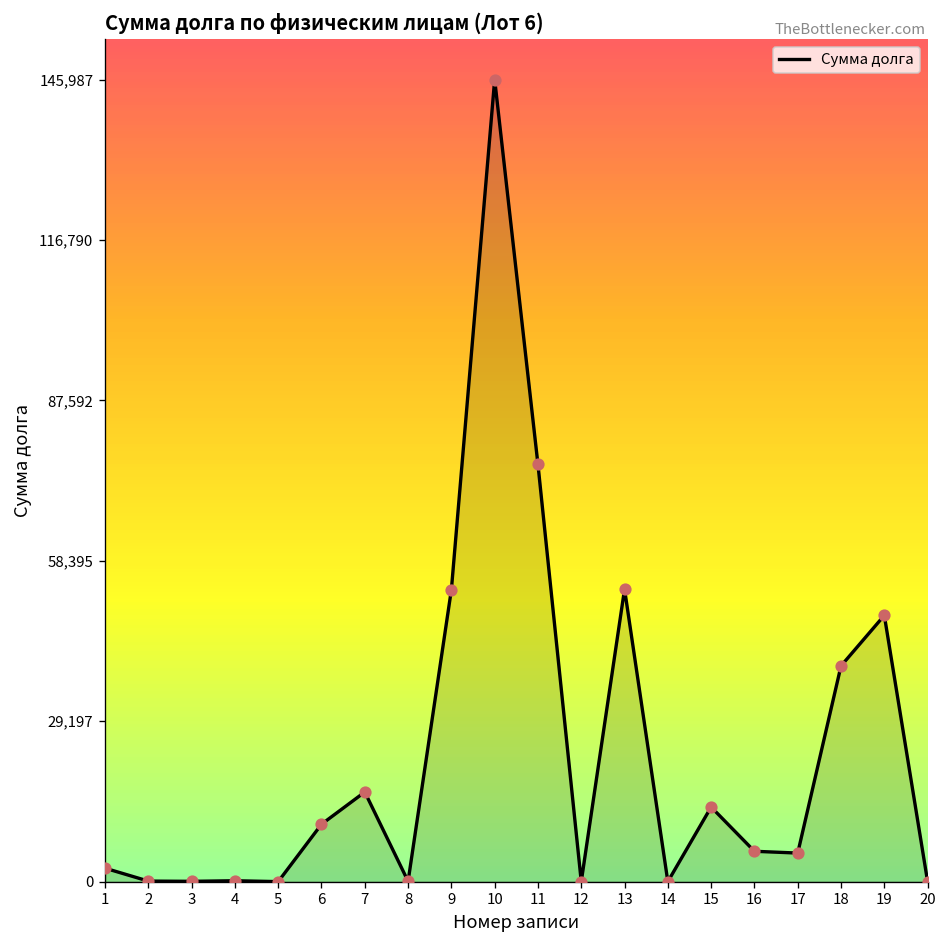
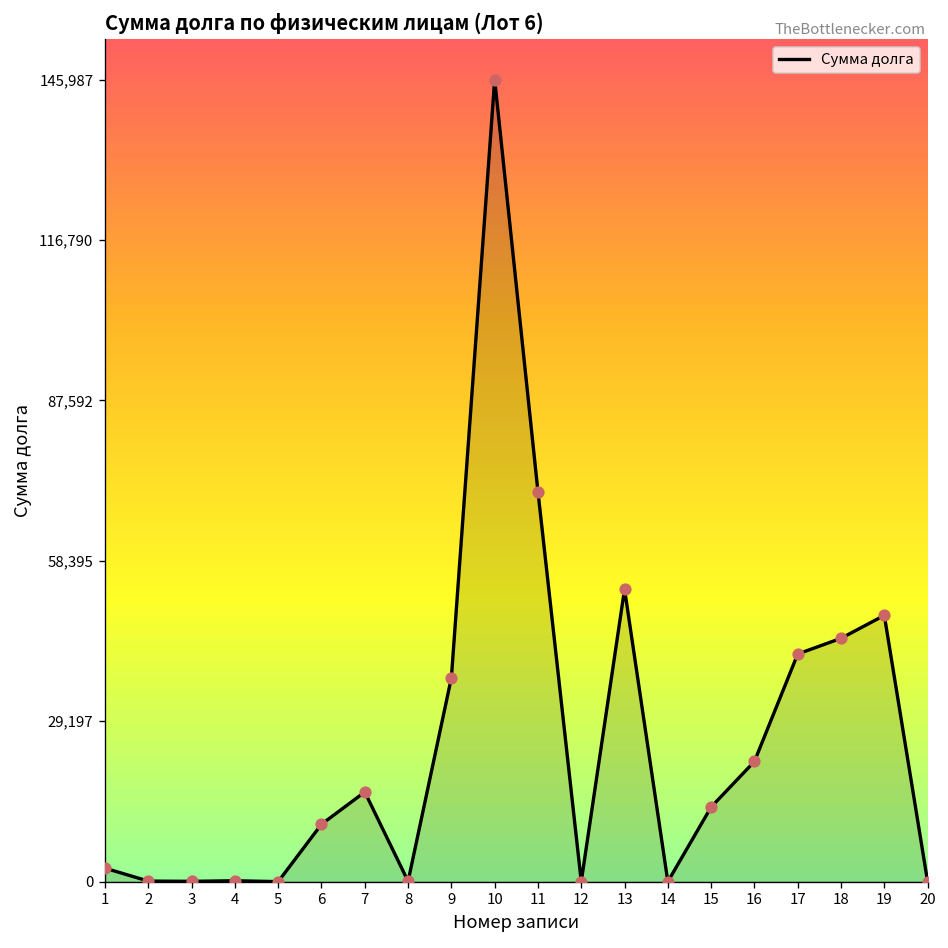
9: 53,000 -> 37,000
11: 76,000 -> 71,000
16: 6,000 -> 22,000
17: 5,000 -> 41,000
18: 39,000 -> 44,000
